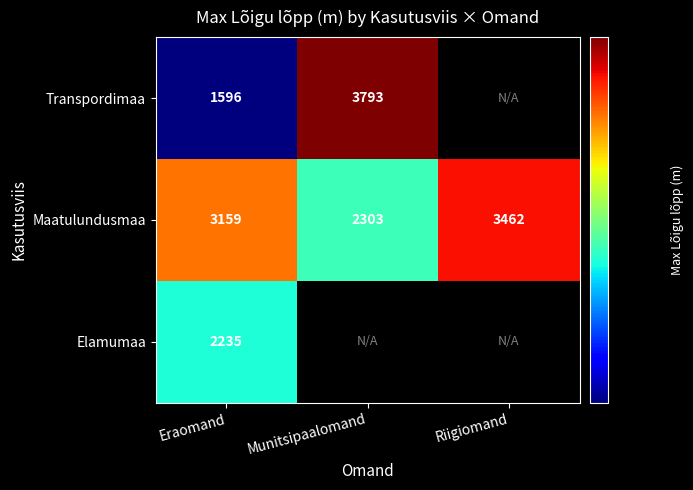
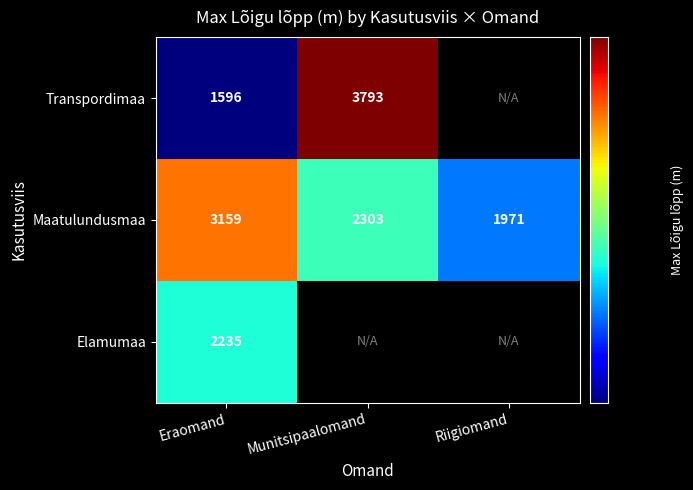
Maatulundusmaa, Riigiomand: 3462 -> 1971
